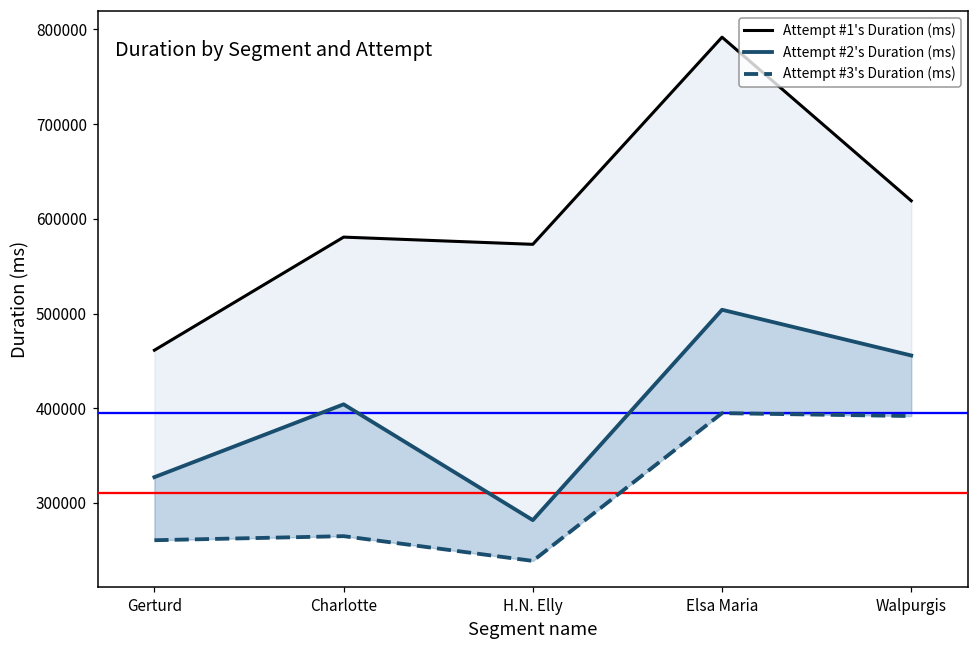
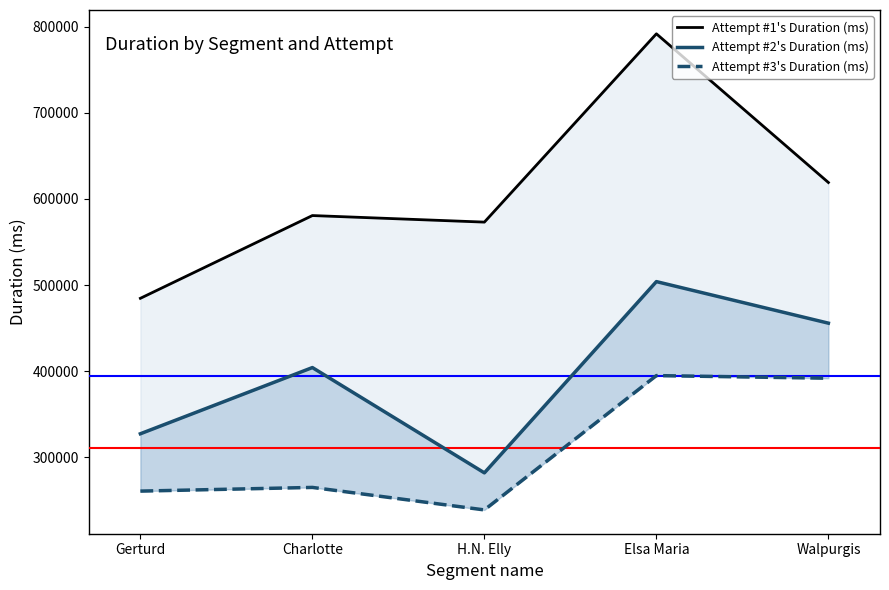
Attempt #1's Duration (ms), Gerturd: 460000 -> 480000
